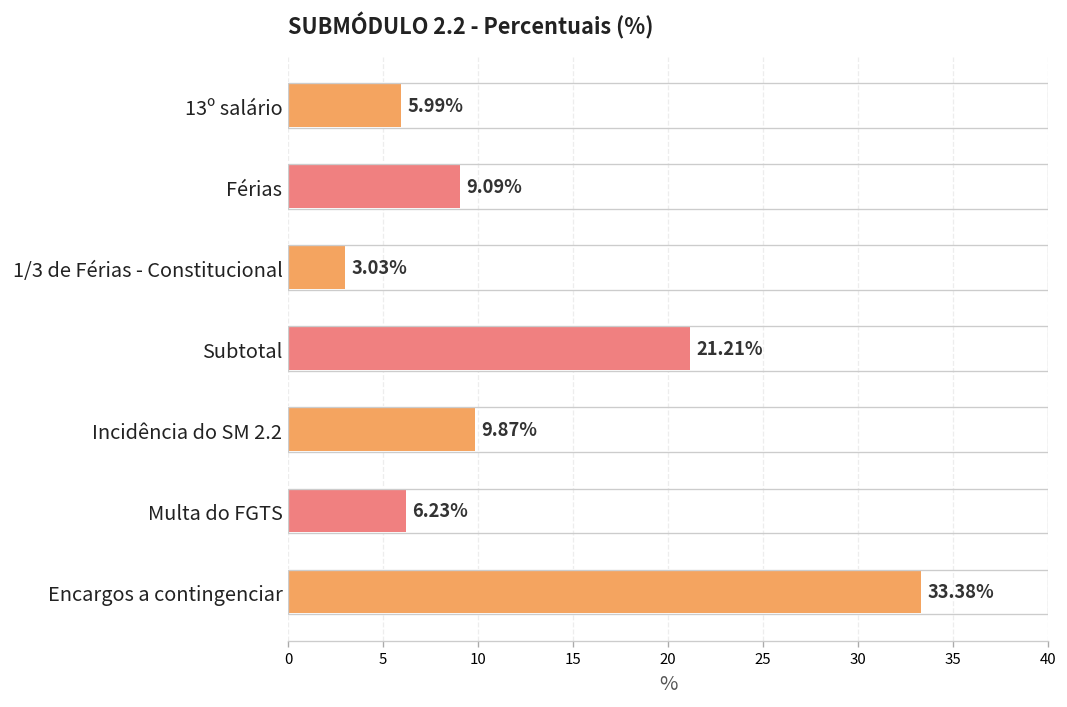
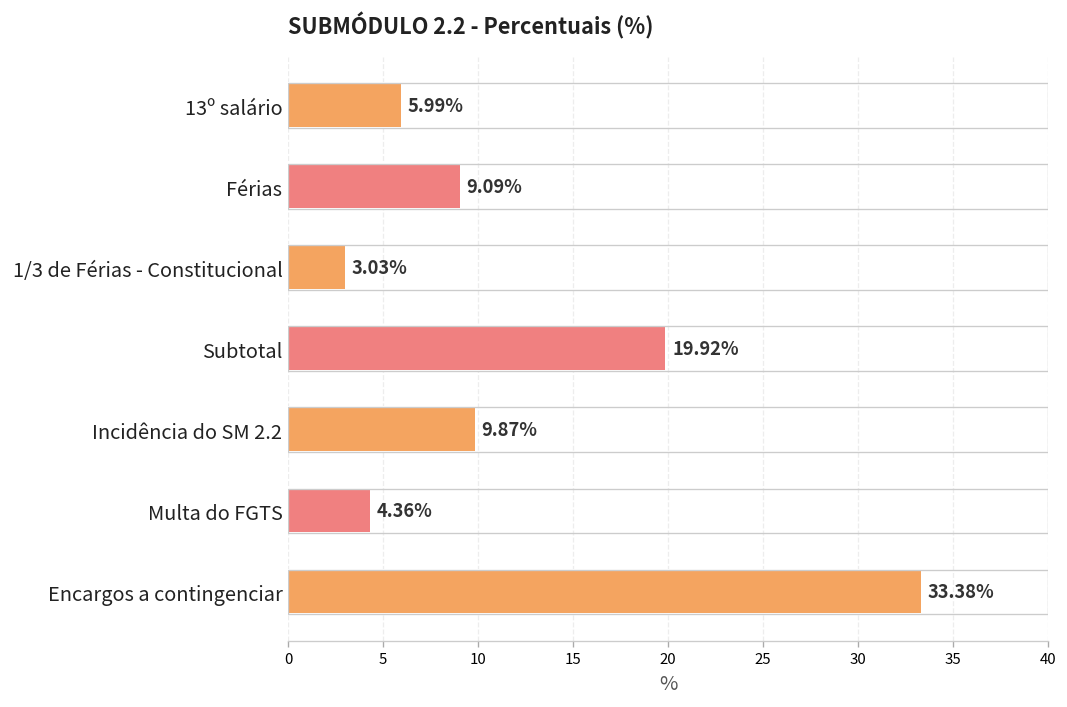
Subtotal: 21.21% -> 19.92%
Multa do FGTS: 6.23% -> 4.36%
